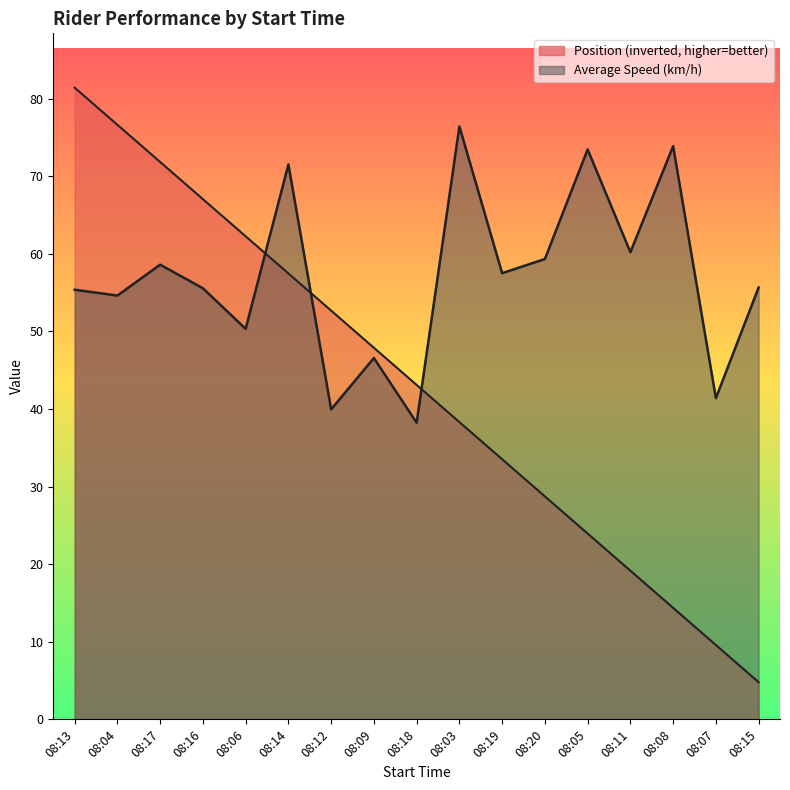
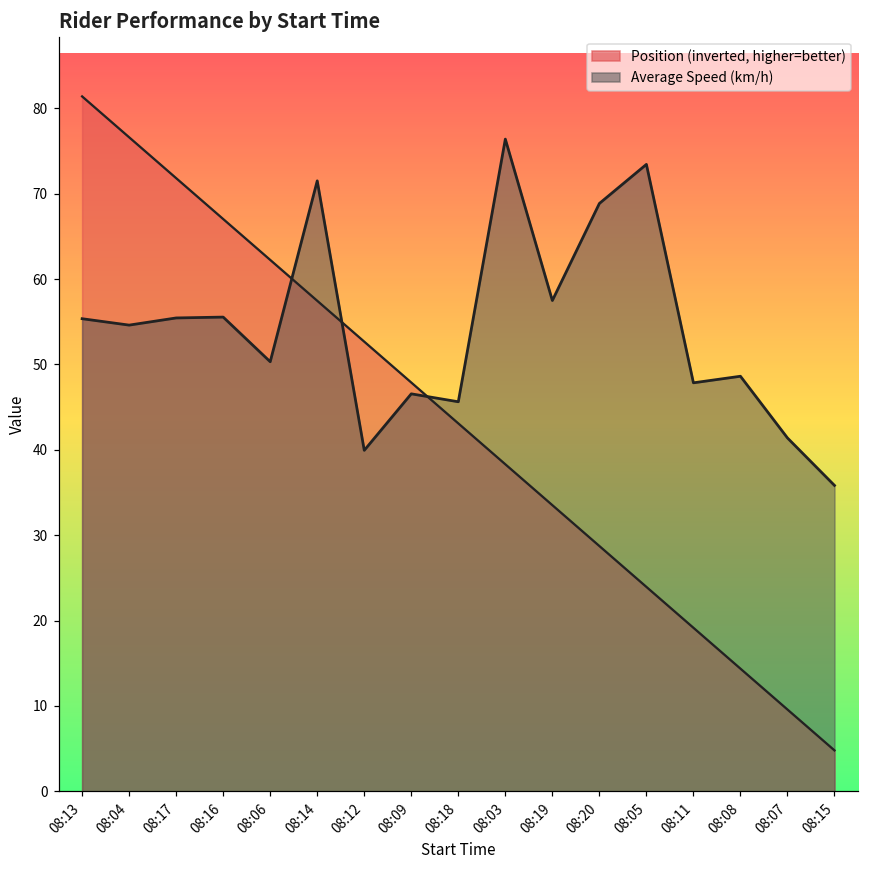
Average Speed (km/h), 08:17: 59 -> 55
Average Speed (km/h), 08:18: 38 -> 46
Average Speed (km/h), 08:20: 59 -> 69
Average Speed (km/h), 08:11: 60 -> 48
Average Speed (km/h), 08:08: 74 -> 49
Average Speed (km/h), 08:15: 56 -> 36
